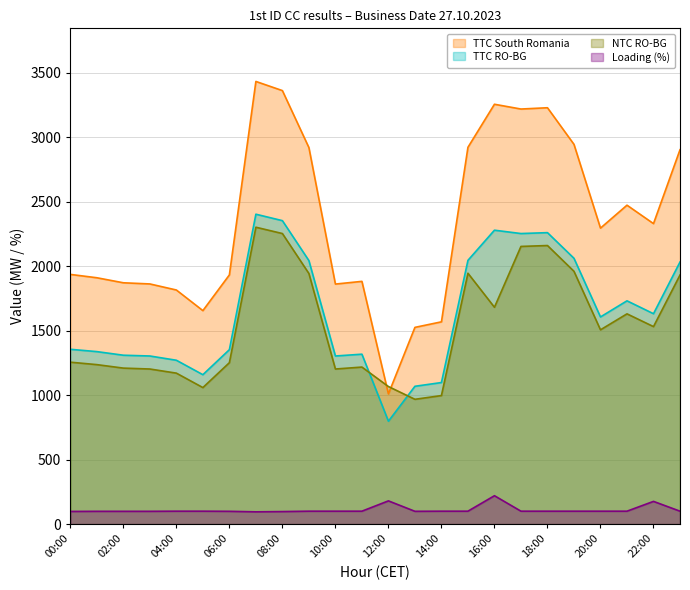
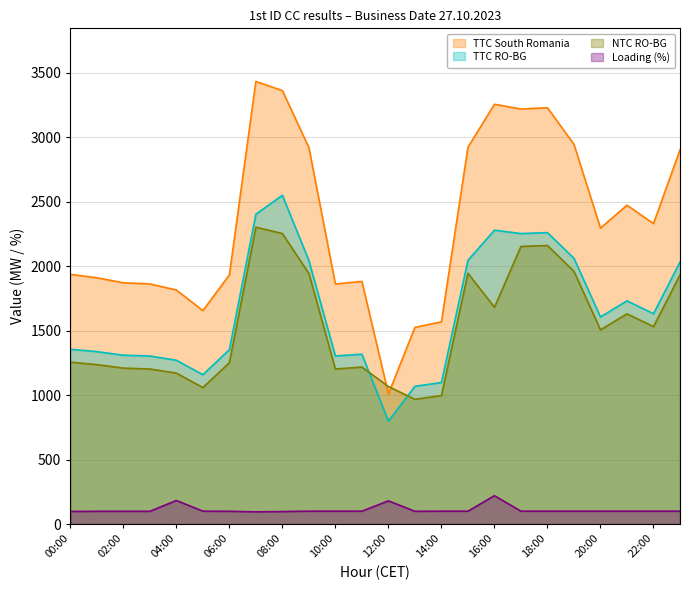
Loading (%), 04:00: 100 -> 180
TTC RO-BG, 08:00: 2350 -> 2550
Loading (%), 22:00: 180 -> 100
